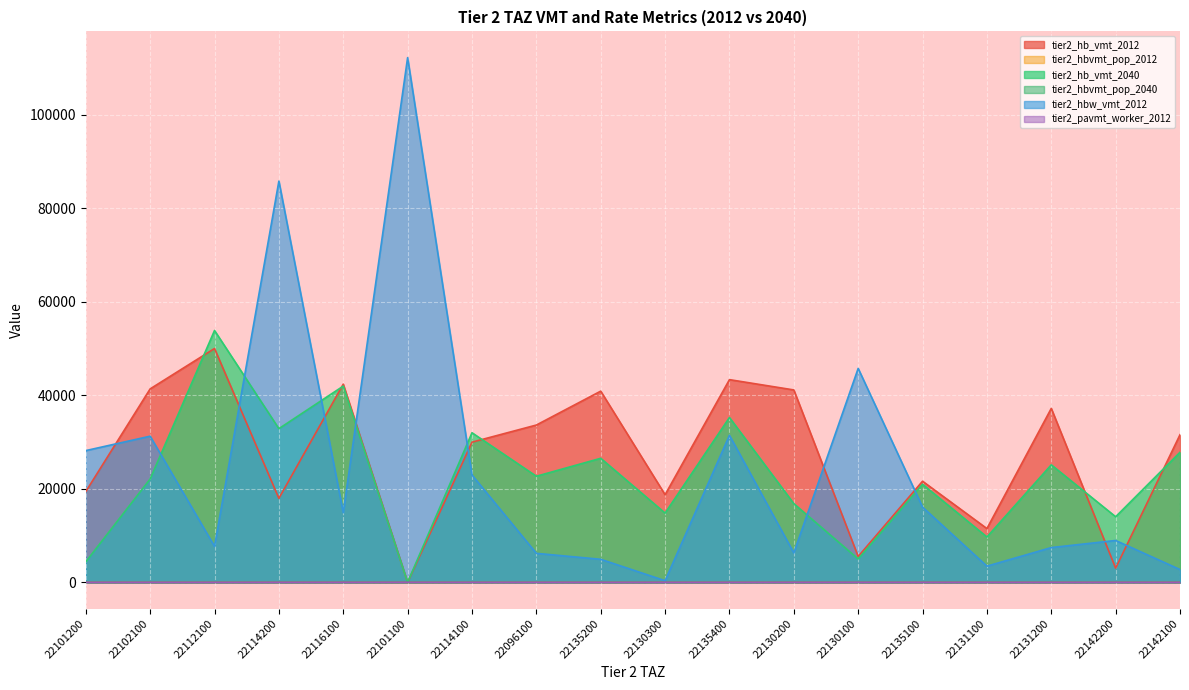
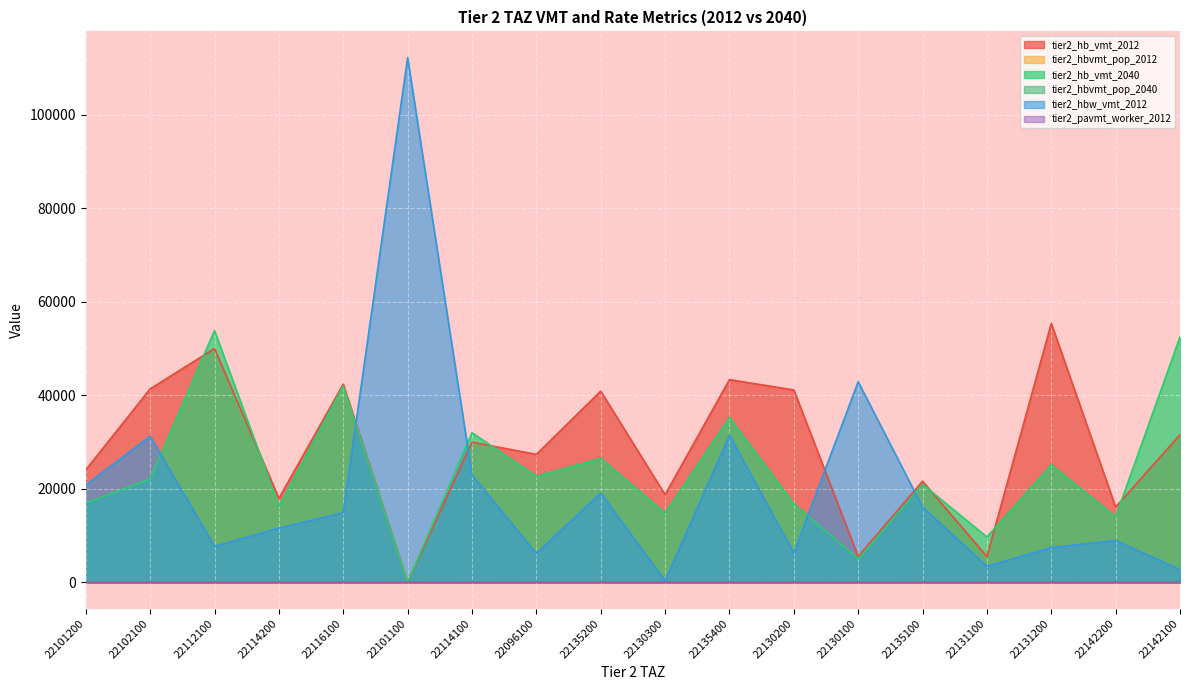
tier2_hb_vmt_2012, 22101200: 19000 -> 24000
tier2_hb_vmt_2040, 22101200: 4000 -> 17000
tier2_hbw_vmt_2012, 22101200: 28000 -> 21000
tier2_hb_vmt_2040, 22114200: 33000 -> 16000
tier2_hbw_vmt_2012, 22114200: 86000 -> 12000
tier2_hb_vmt_2012, 22096100: 34000 -> 27000
tier2_hbw_vmt_2012, 22135200: 5000 -> 19000
tier2_hbw_vmt_2012, 22130100: 46000 -> 43000
tier2_hb_vmt_2012, 22131100: 11000 -> 6000
tier2_hb_vmt_2012, 22131200: 37000 -> 55000
tier2_hb_vmt_2012, 22142200: 3000 -> 16000
tier2_hb_vmt_2040, 22142100: 28000 -> 53000
